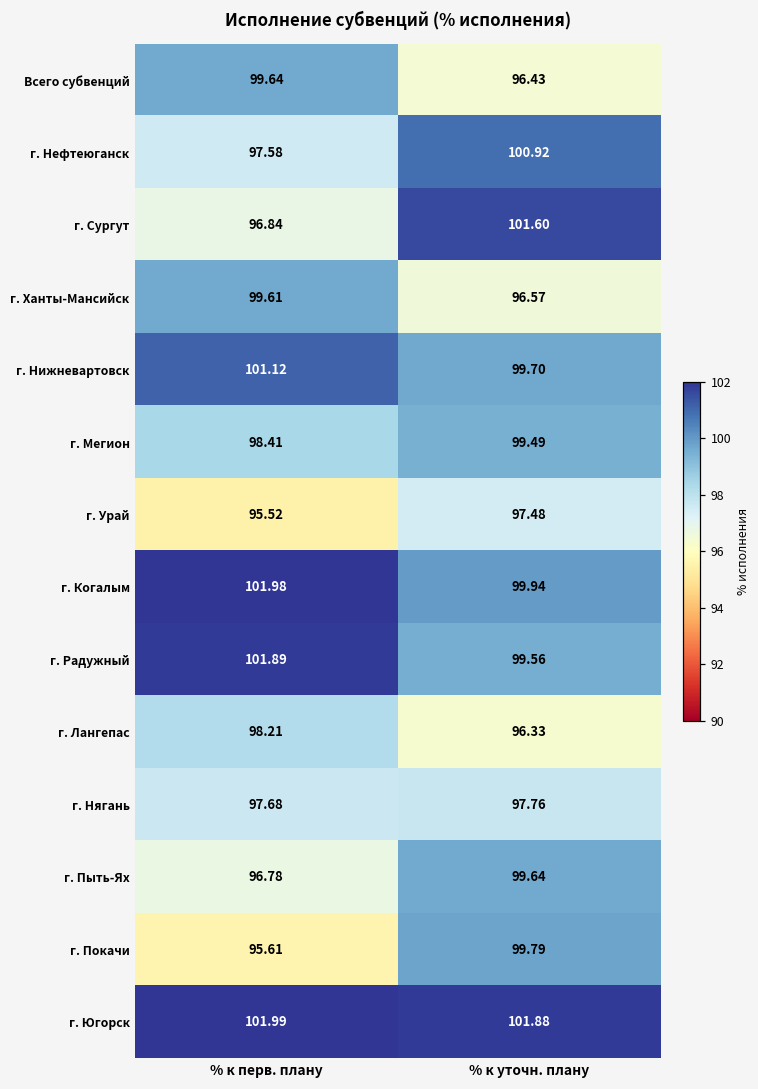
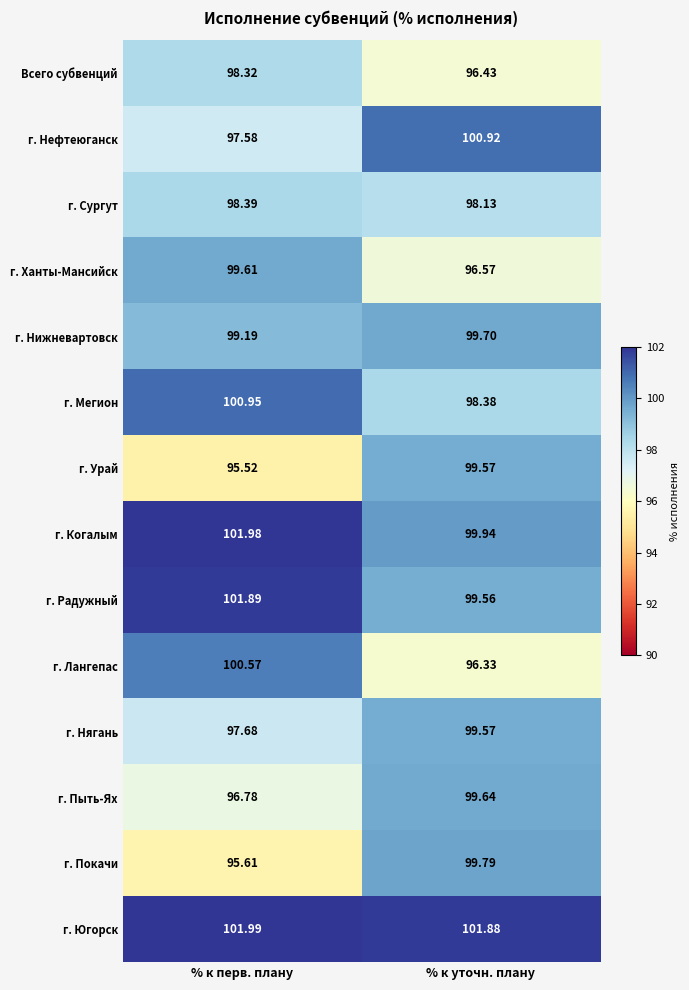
Всего субвенций, % к перв. плану: 99.64 -> 98.32
г. Сургут, % к перв. плану: 96.84 -> 98.39
г. Сургут, % к уточн. плану: 101.60 -> 98.13
г. Нижневартовск, % к перв. плану: 101.12 -> 99.19
г. Мегион, % к перв. плану: 98.41 -> 100.95
г. Мегион, % к уточн. плану: 99.49 -> 98.38
г. Урай, % к уточн. плану: 97.48 -> 99.57
г. Лангепас, % к перв. плану: 98.21 -> 100.57
г. Нягань, % к уточн. плану: 97.76 -> 99.57
